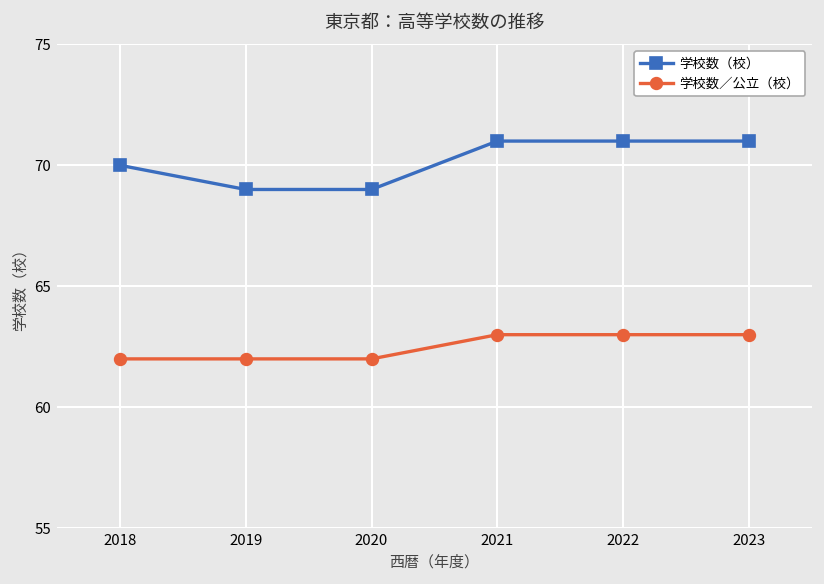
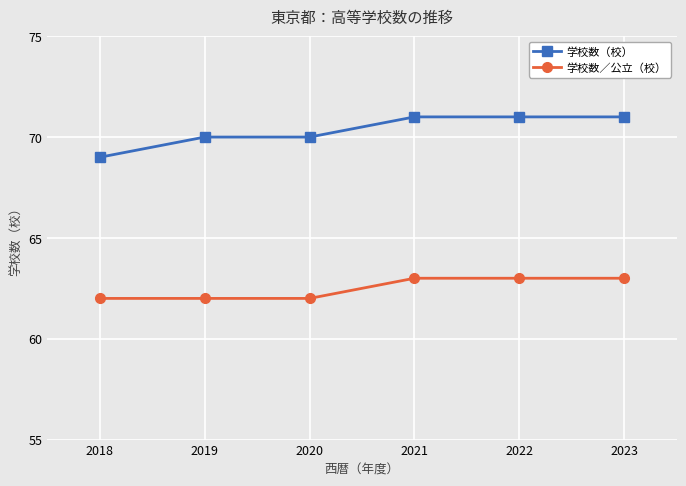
学校数（校）, 2018: 70 -> 69
学校数（校）, 2019: 69 -> 70
学校数（校）, 2020: 69 -> 70
